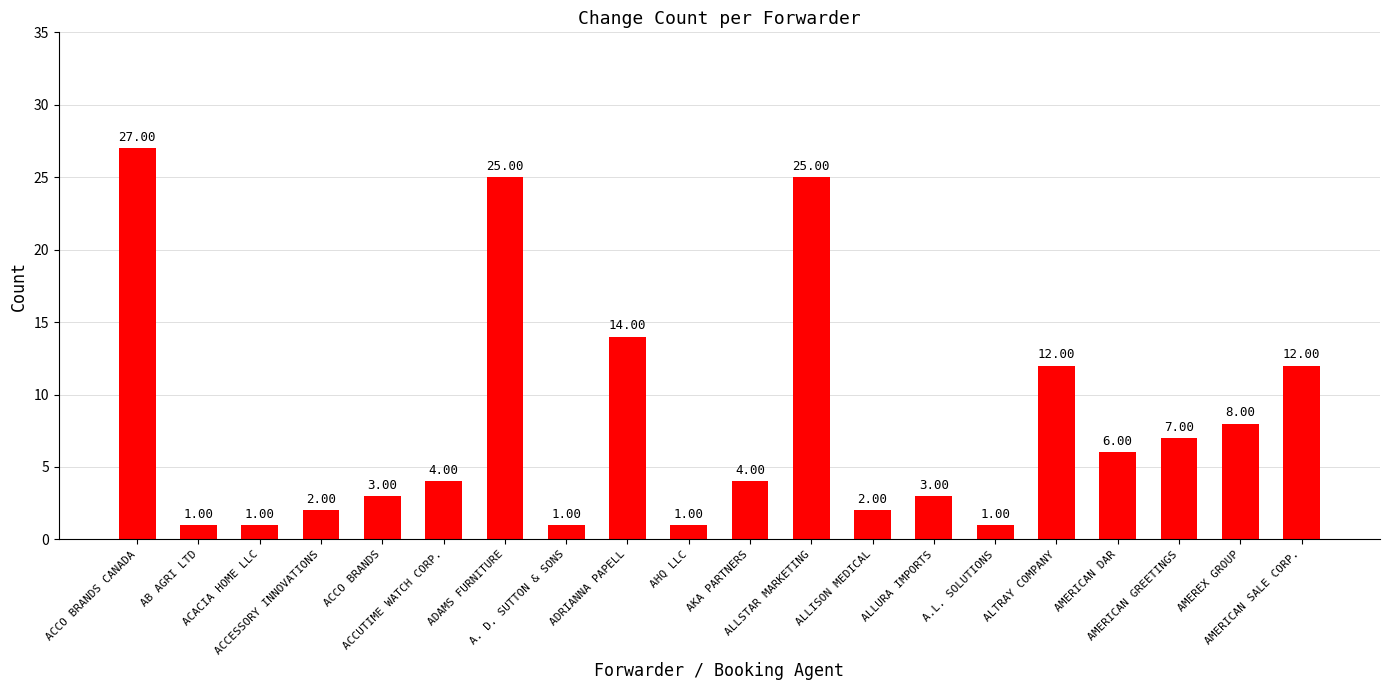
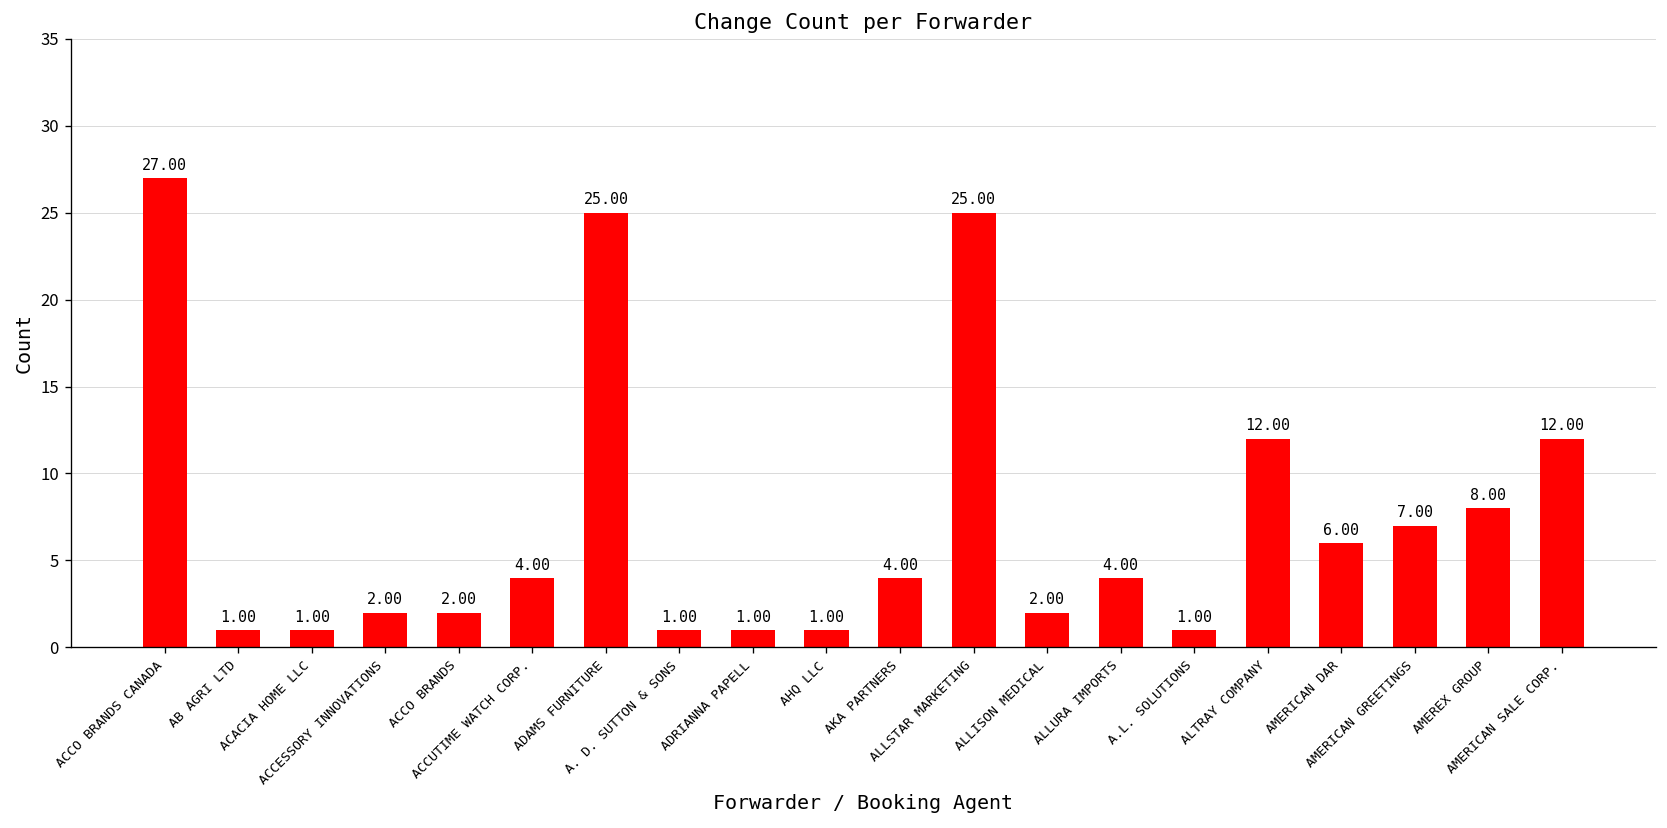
ACCO BRANDS: 3.00 -> 2.00
ADRIANNA PAPELL: 14.00 -> 1.00
ALLURA IMPORTS: 3.00 -> 4.00
